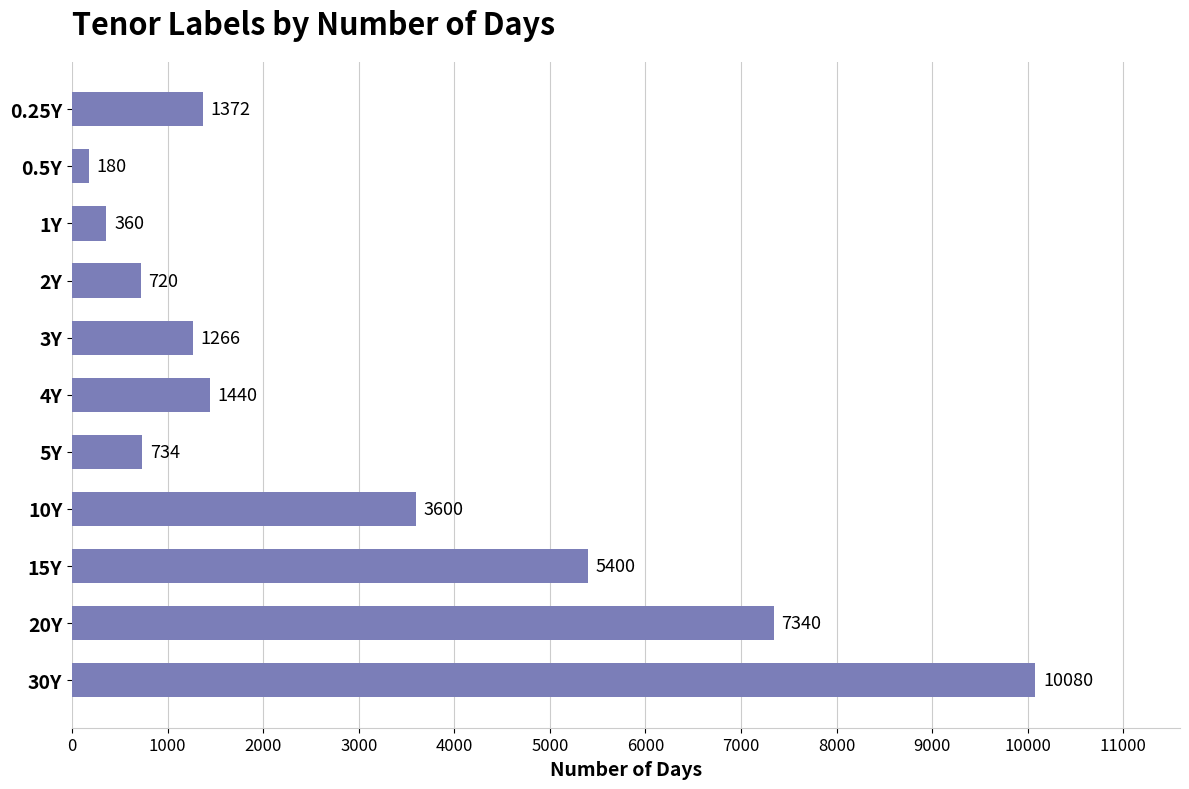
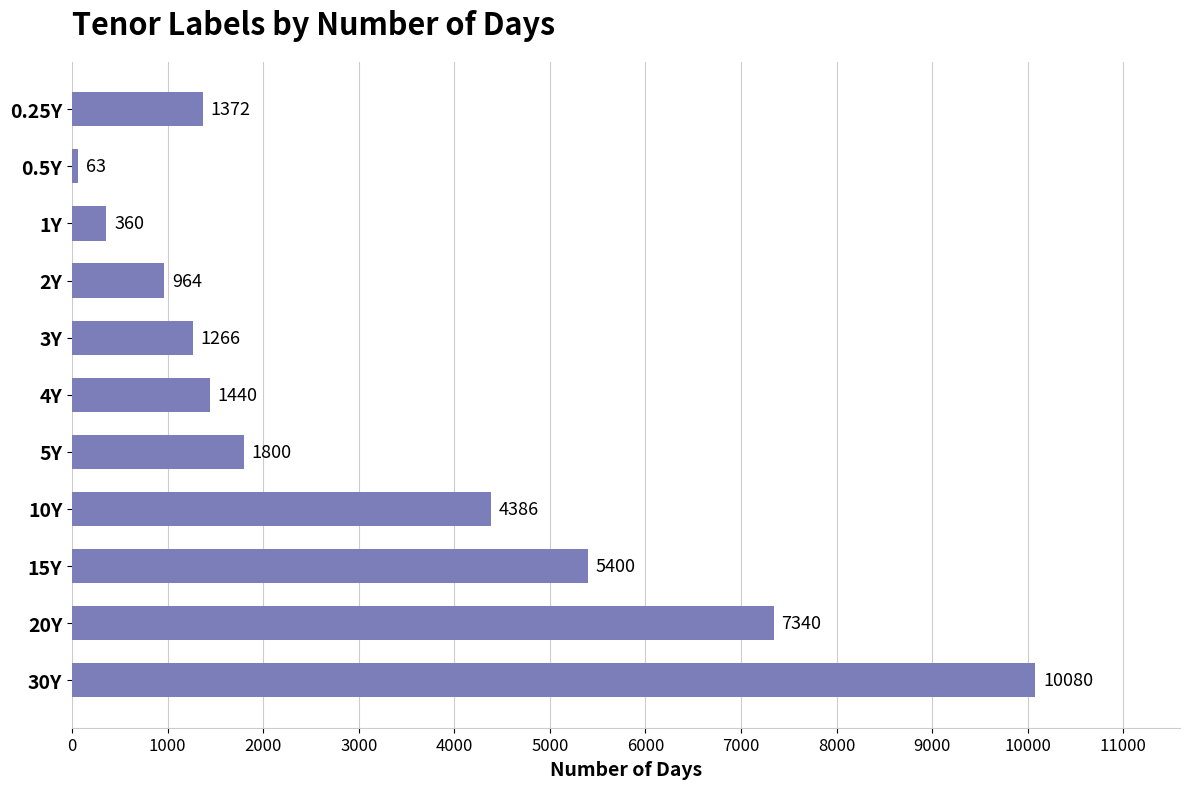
0.5Y: 180 -> 63
2Y: 720 -> 964
5Y: 734 -> 1800
10Y: 3600 -> 4386
